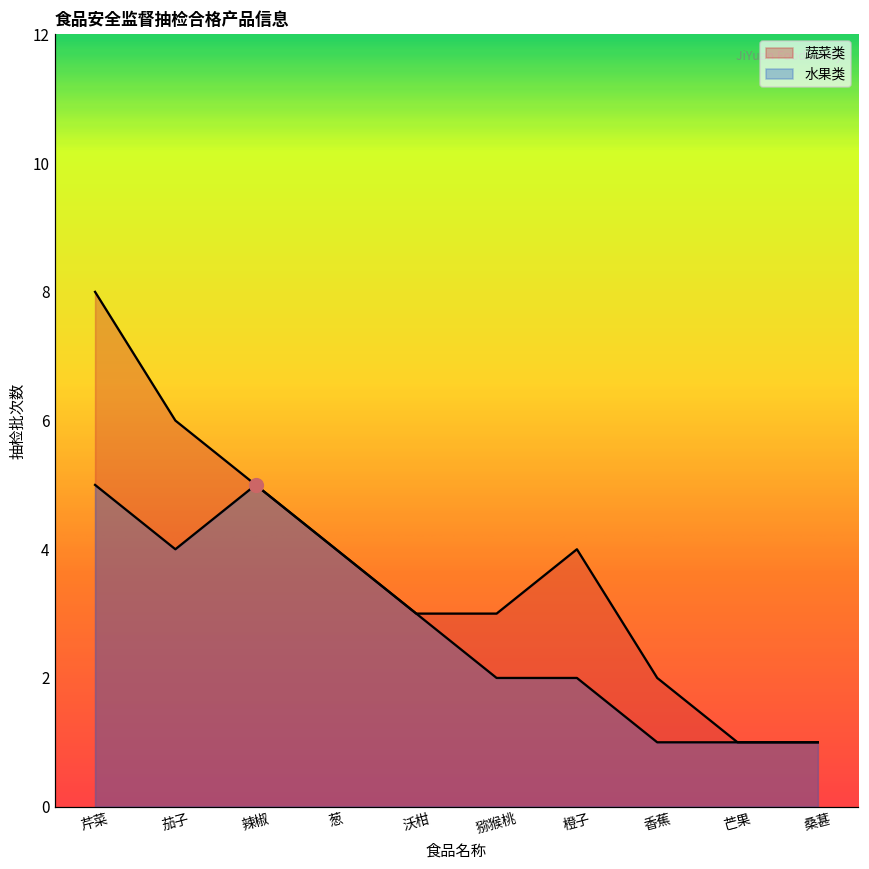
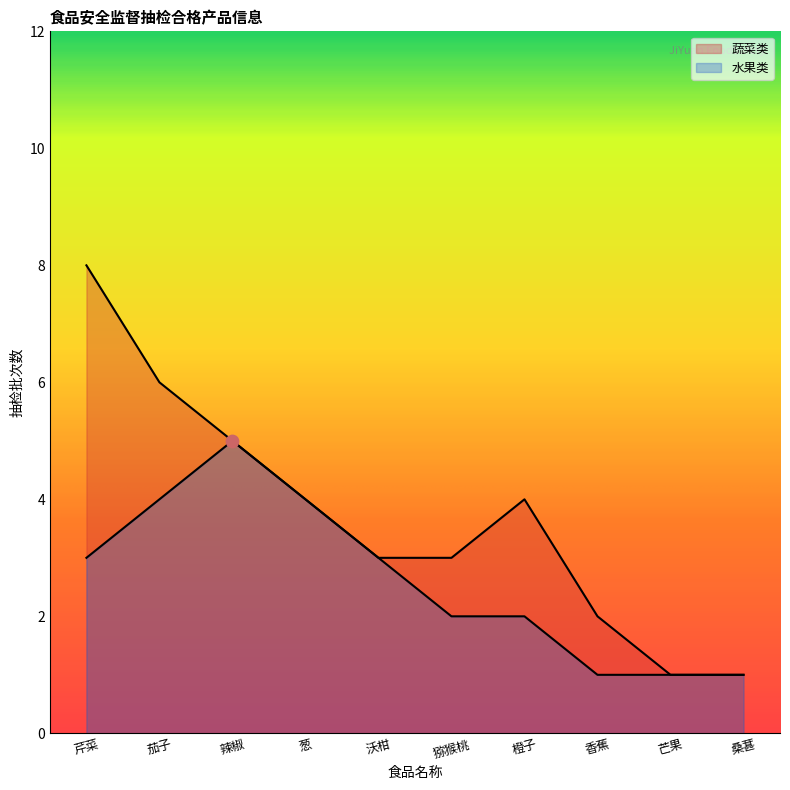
水果类, 芹菜: 5 -> 3
